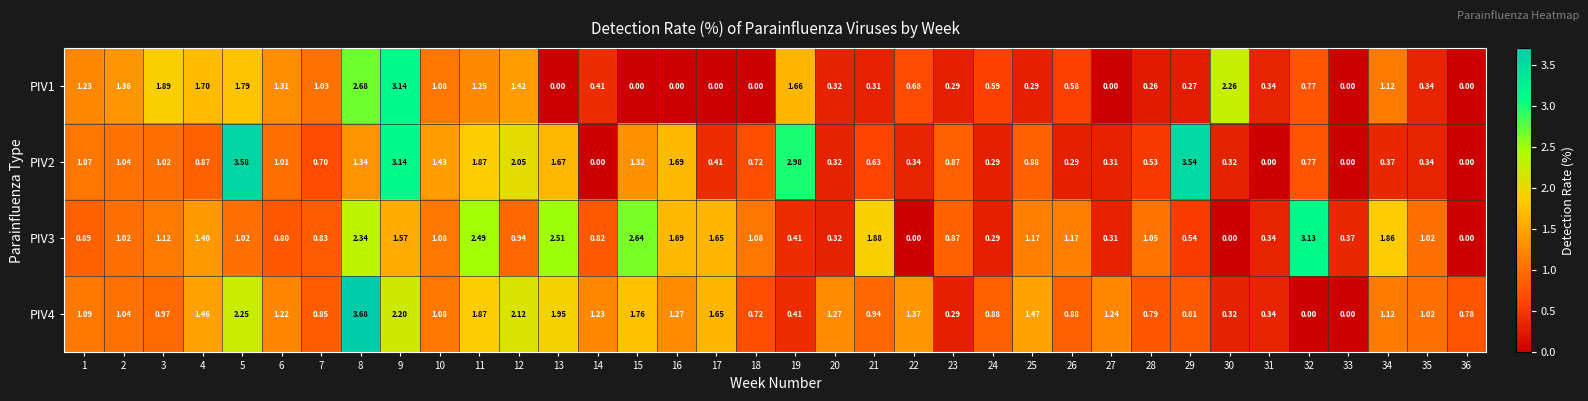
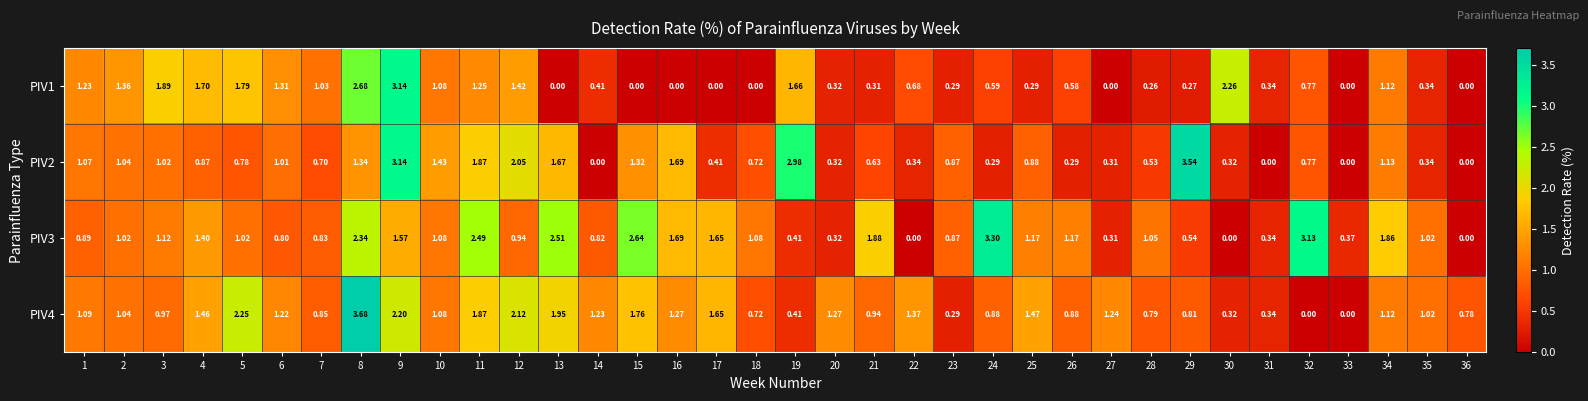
PIV2, 5: 3.58 -> 0.78
PIV2, 34: 0.37 -> 1.13
PIV3, 24: 0.29 -> 3.30
